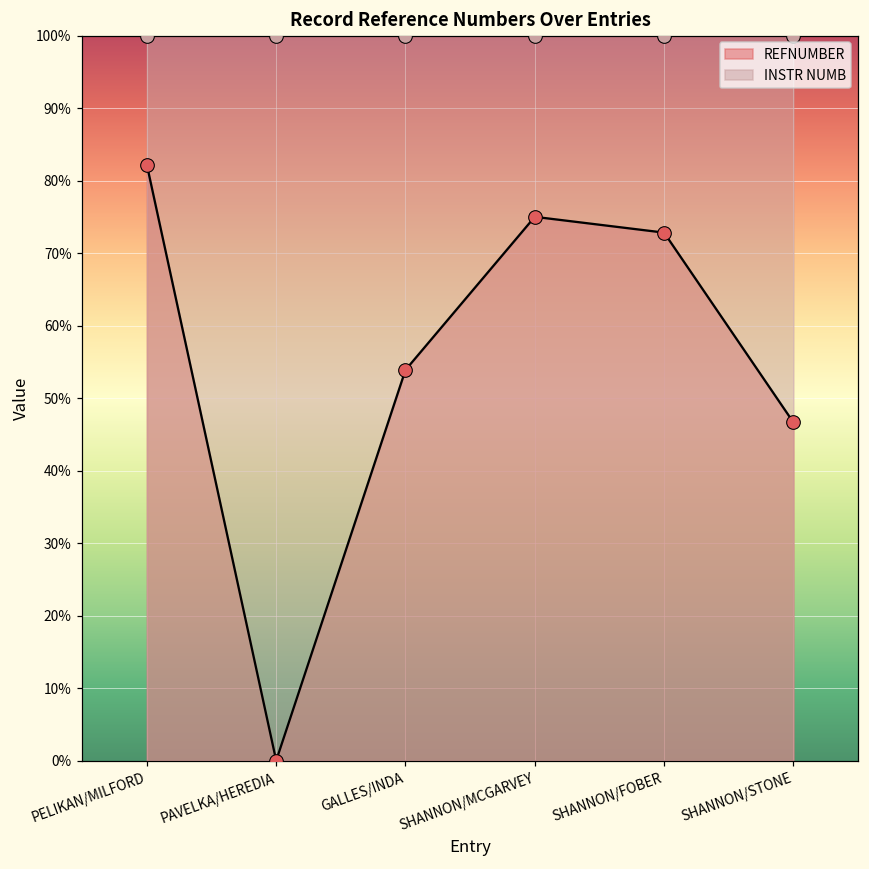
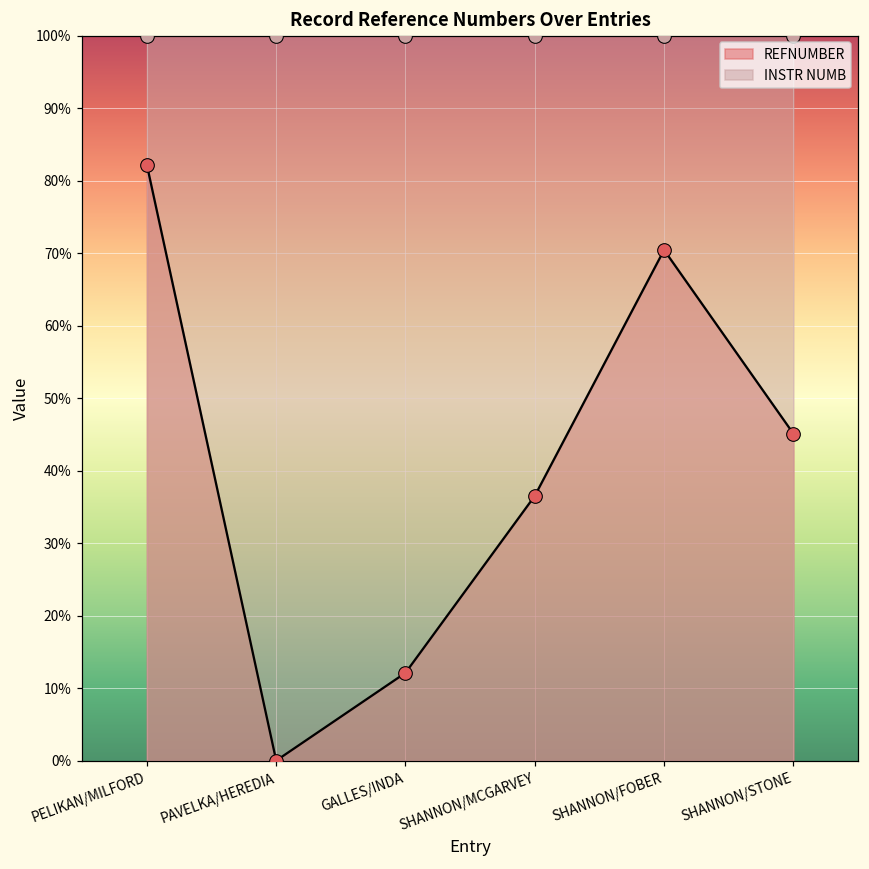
REFNUMBER, GALLES/INDA: 54% -> 12%
REFNUMBER, SHANNON/MCGARVEY: 75% -> 37%
REFNUMBER, SHANNON/FOBER: 73% -> 70%
REFNUMBER, SHANNON/STONE: 47% -> 45%
